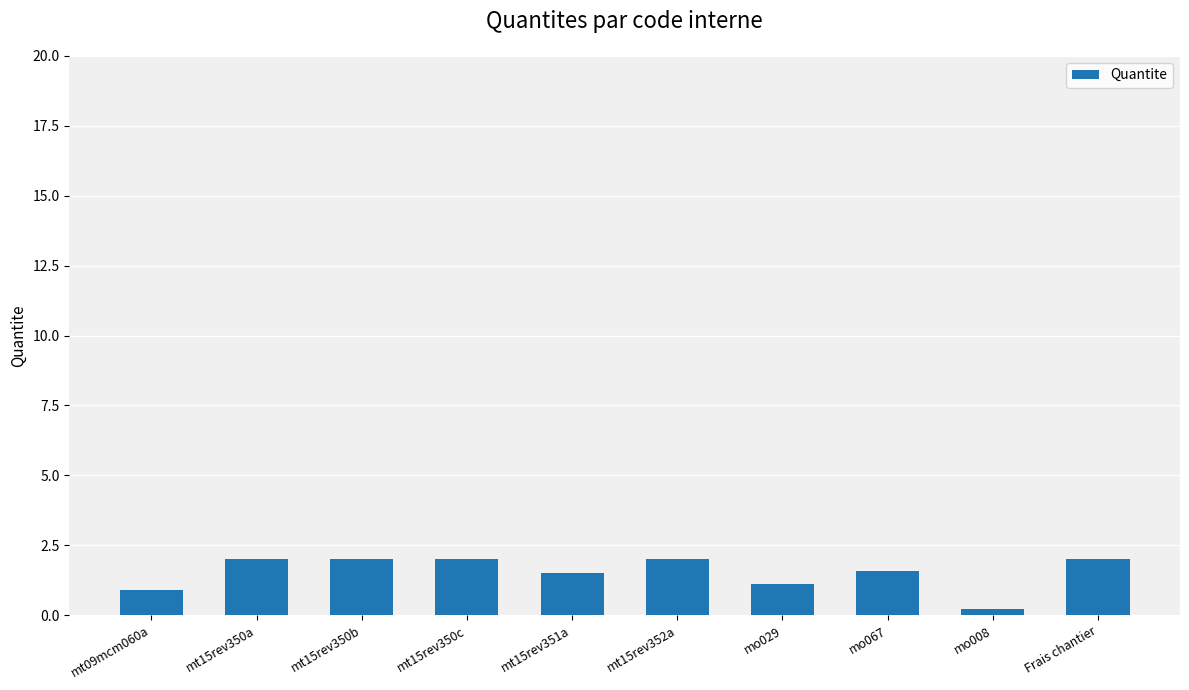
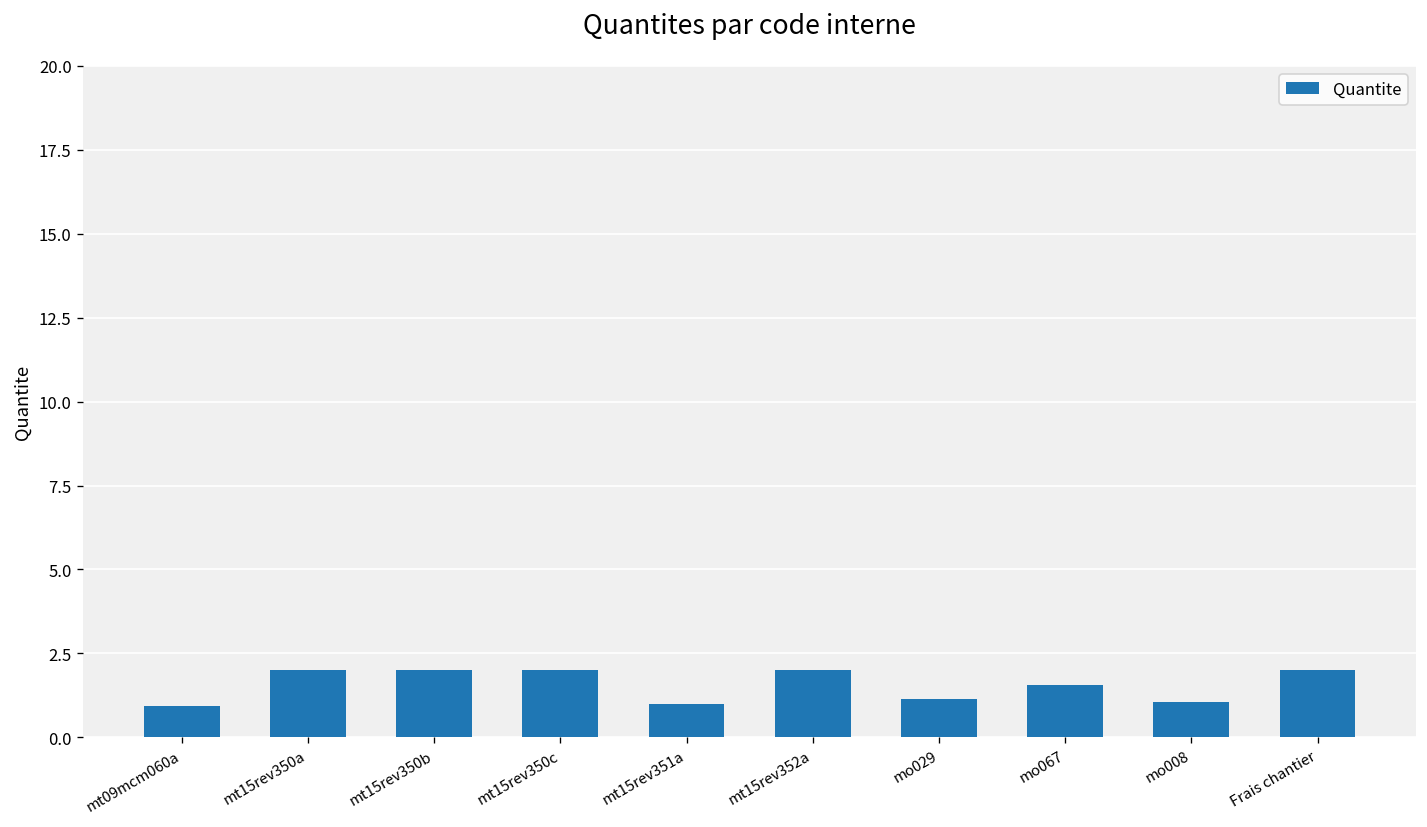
mt15rev351a: 1.5 -> 1.0
mo008: 0.2 -> 1.1
